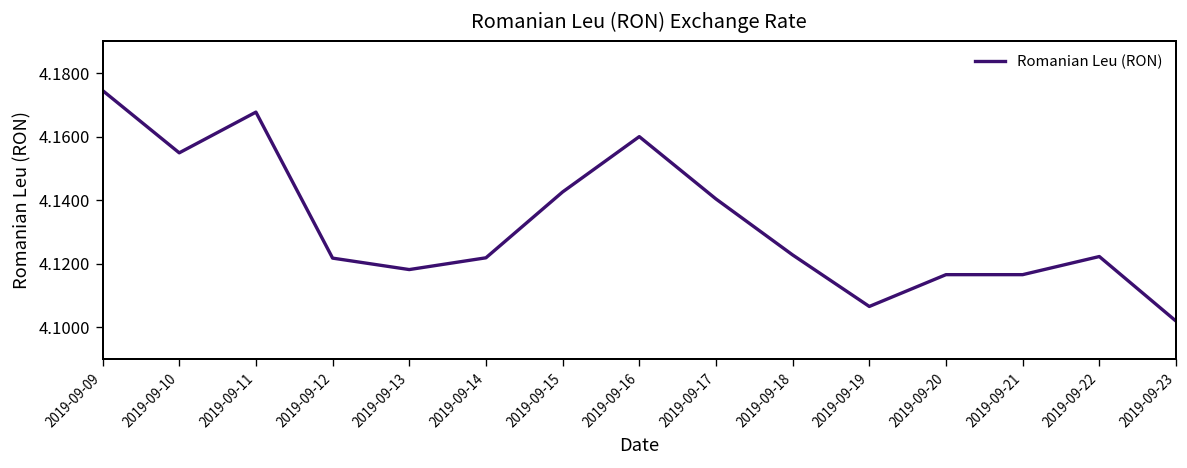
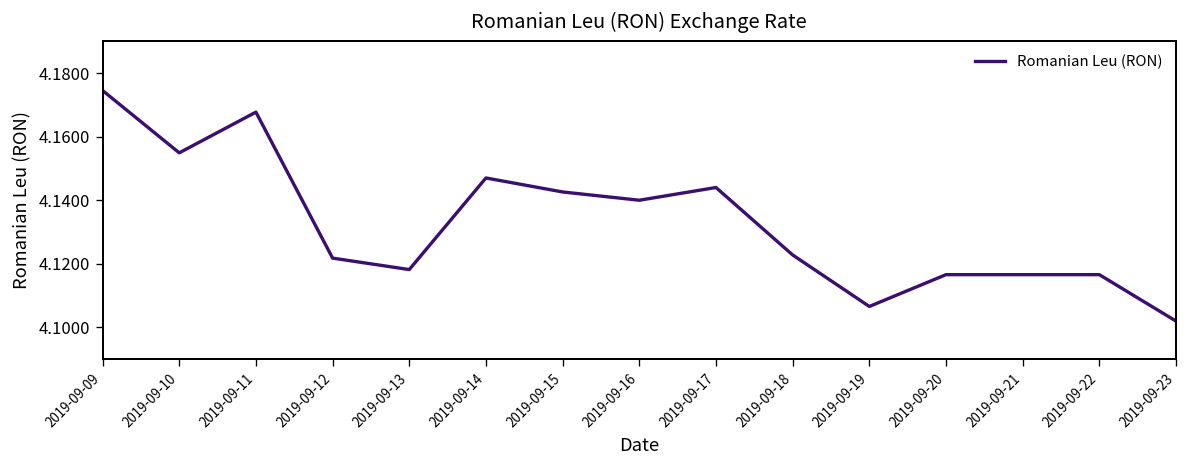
2019-09-14: 4.122 -> 4.147
2019-09-16: 4.16 -> 4.14
2019-09-17: 4.140 -> 4.144
2019-09-22: 4.122 -> 4.117
